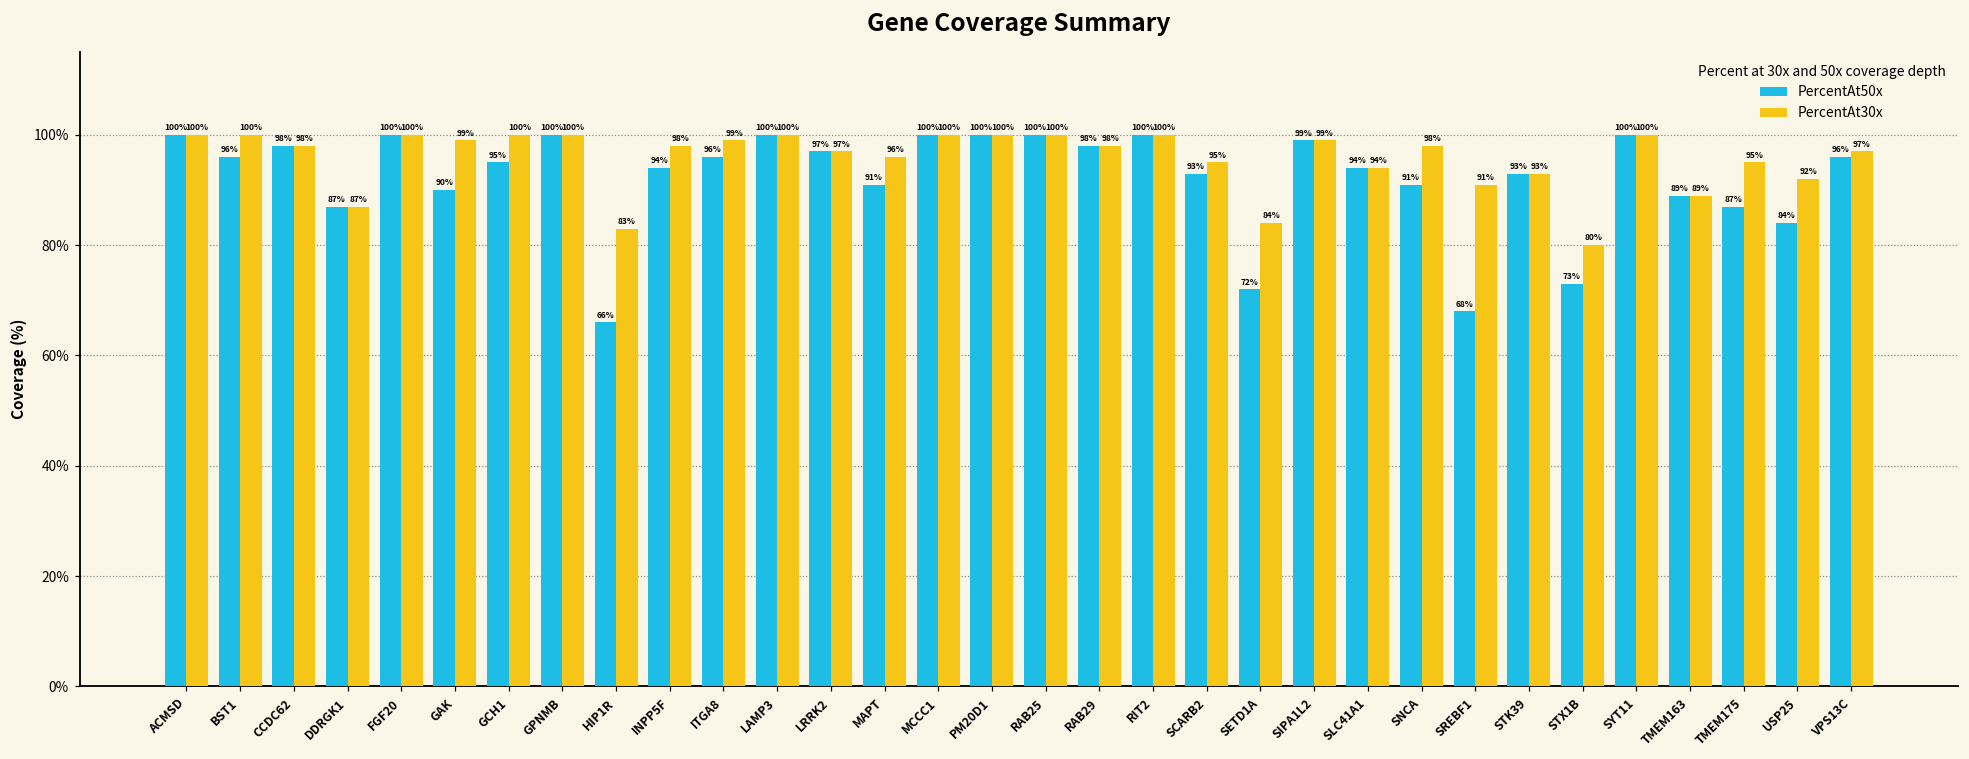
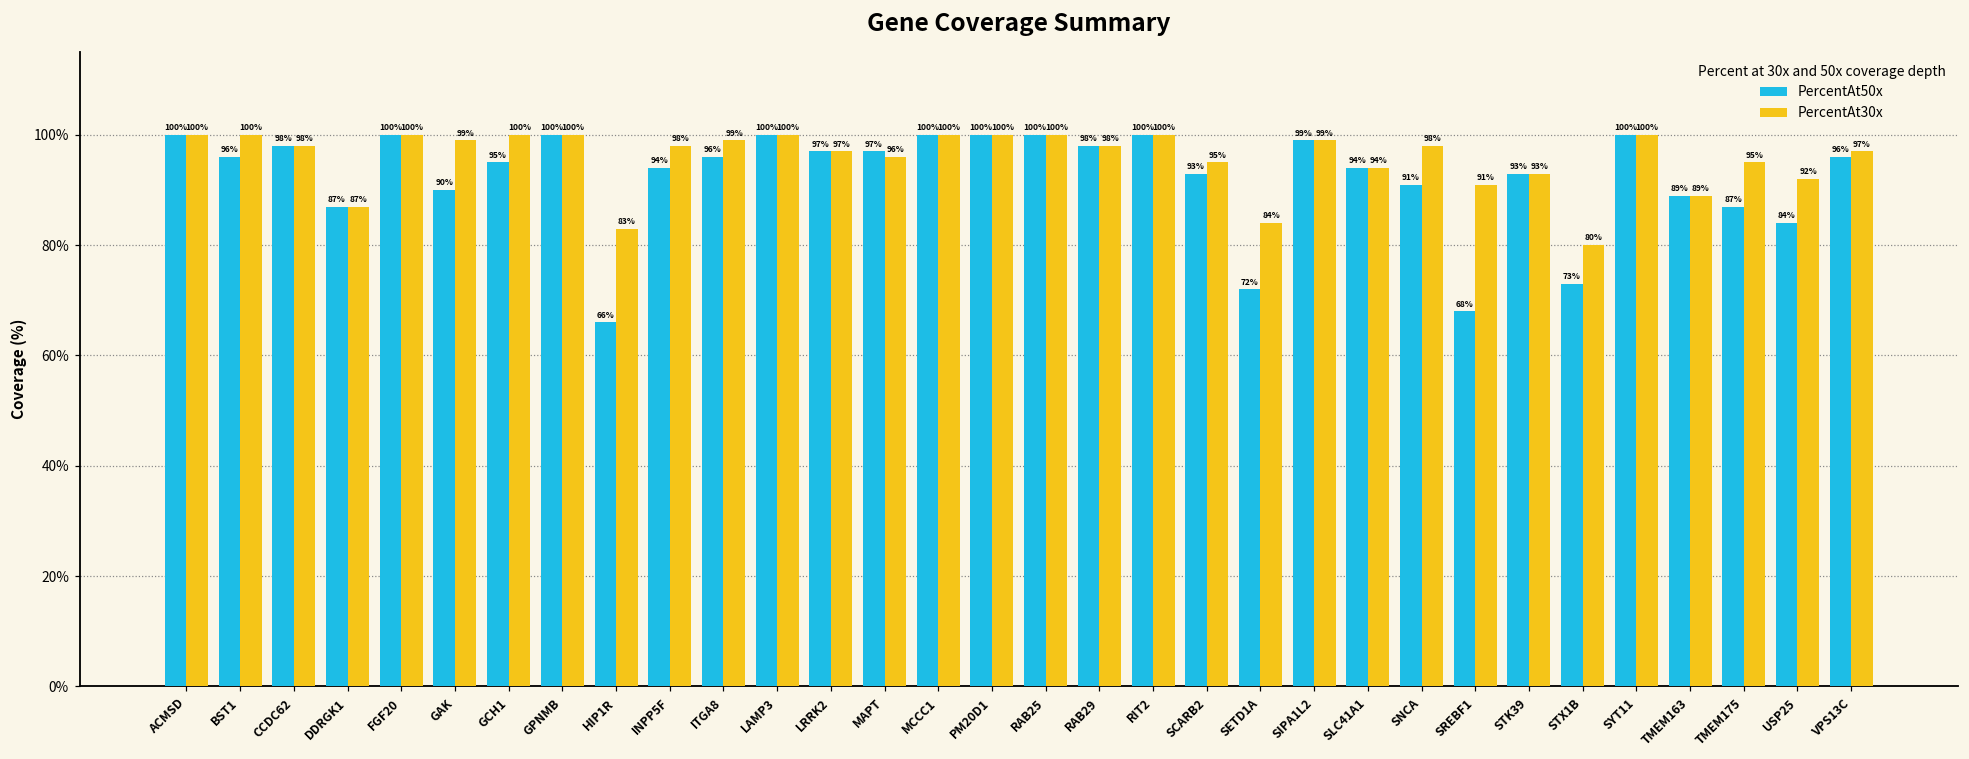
PercentAt50x, MAPT: 91% -> 97%
